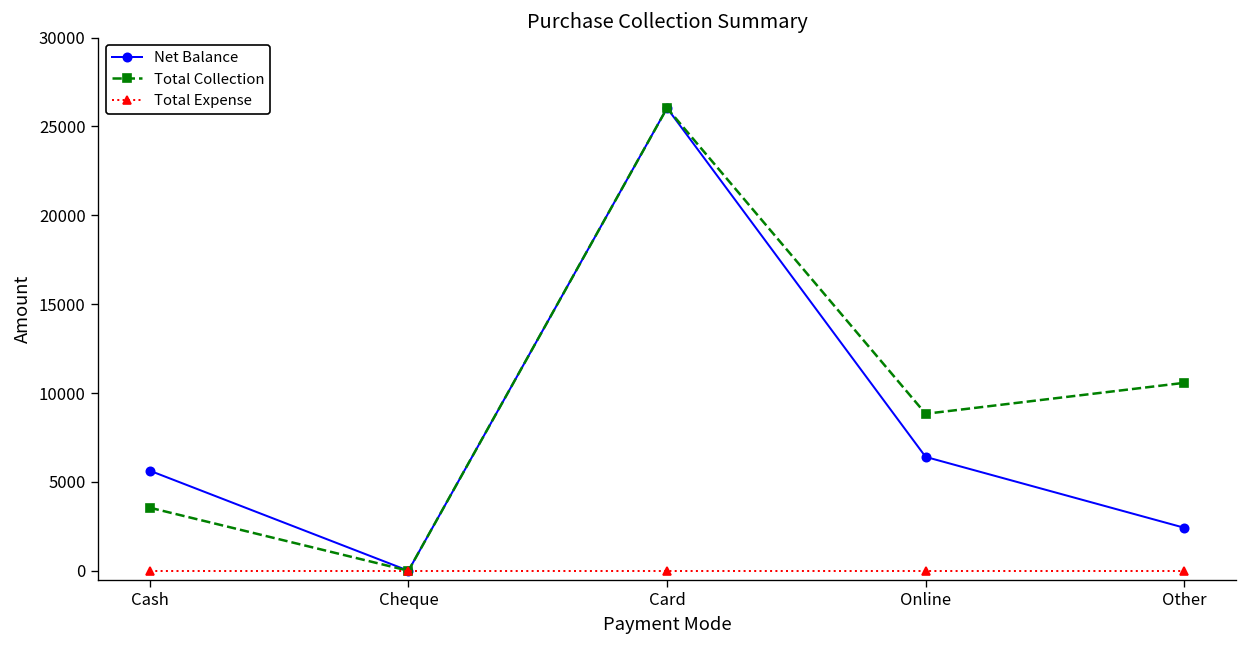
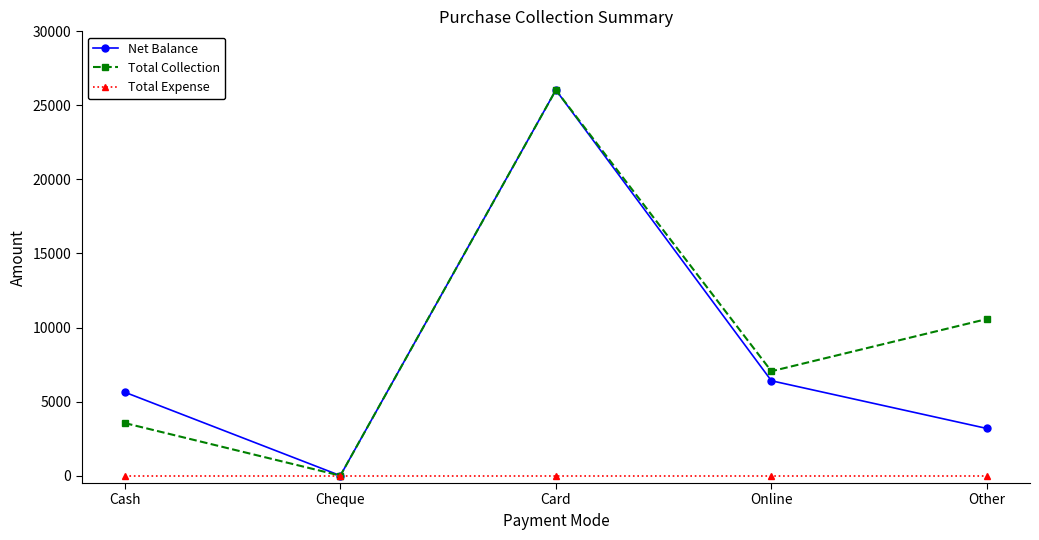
Total Collection, Online: 8800 -> 7000
Net Balance, Other: 2400 -> 3200
